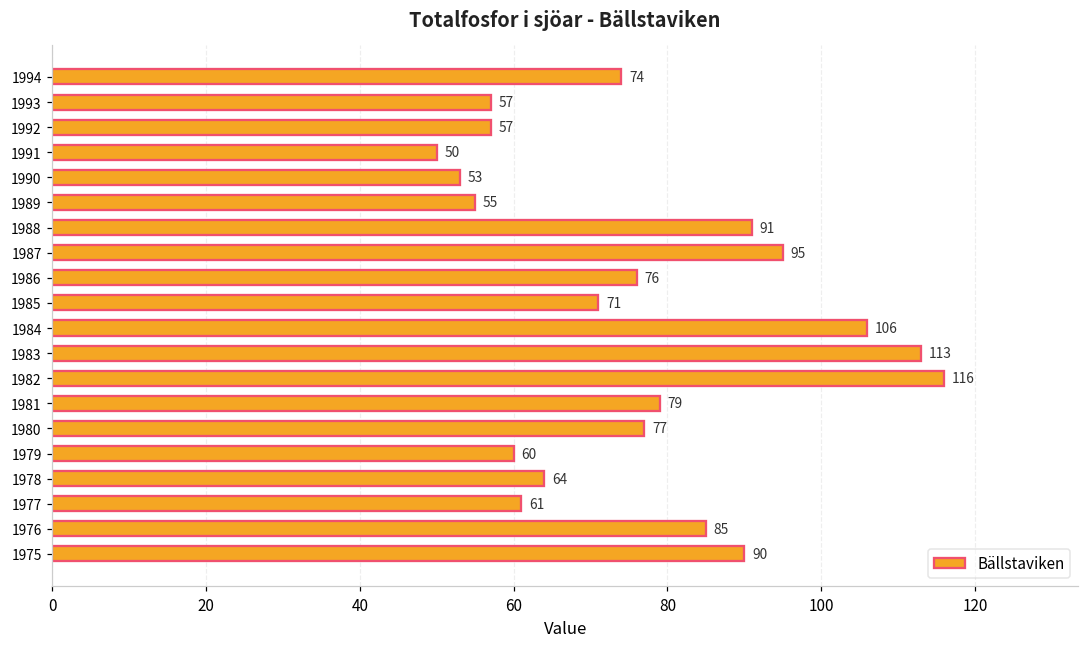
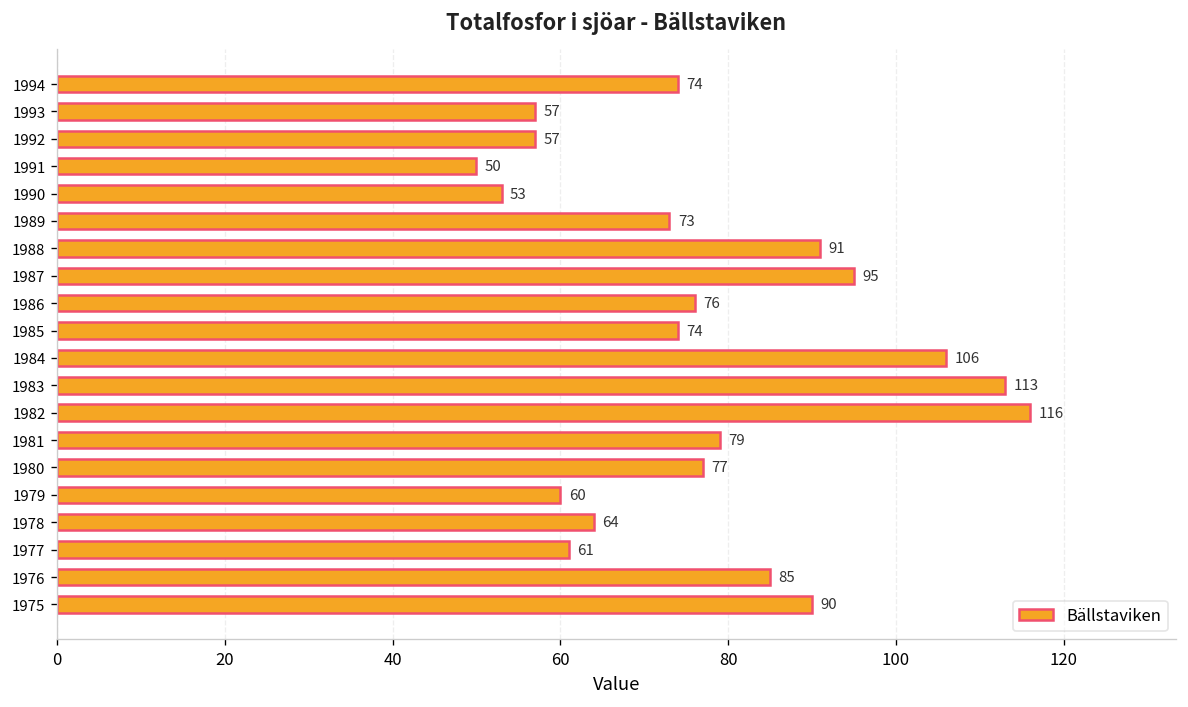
1989: 55 -> 73
1985: 71 -> 74
